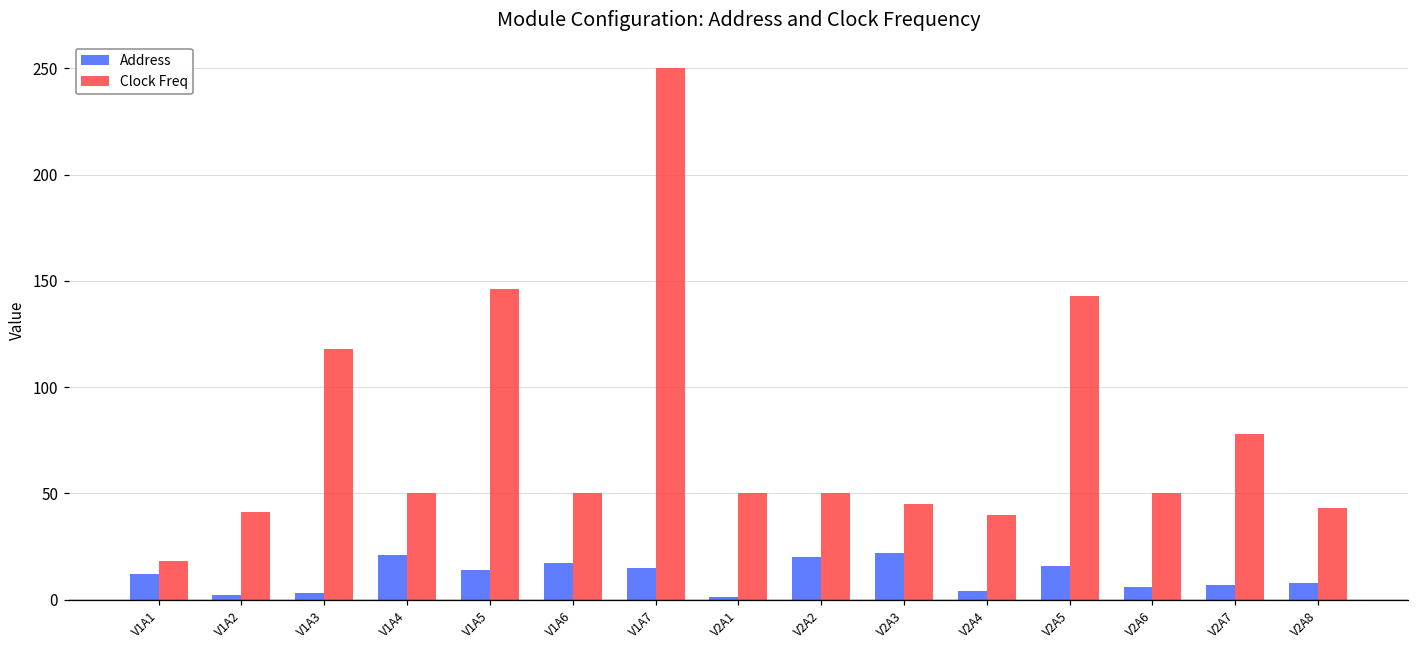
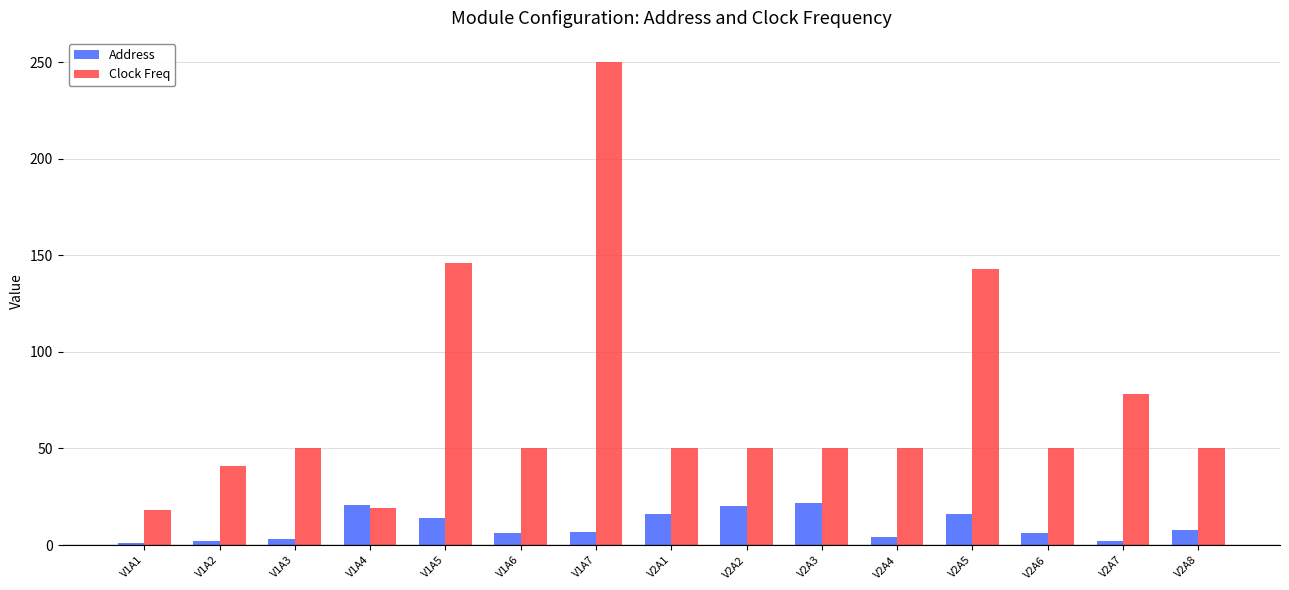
Address, V1A1: 12 -> 1
Clock Freq, V1A3: 118 -> 50
Clock Freq, V1A4: 50 -> 19
Address, V1A6: 17 -> 6
Address, V1A7: 15 -> 7
Address, V2A1: 1 -> 16
Clock Freq, V2A3: 45 -> 50
Clock Freq, V2A4: 40 -> 50
Address, V2A7: 7 -> 2
Clock Freq, V2A8: 43 -> 50
